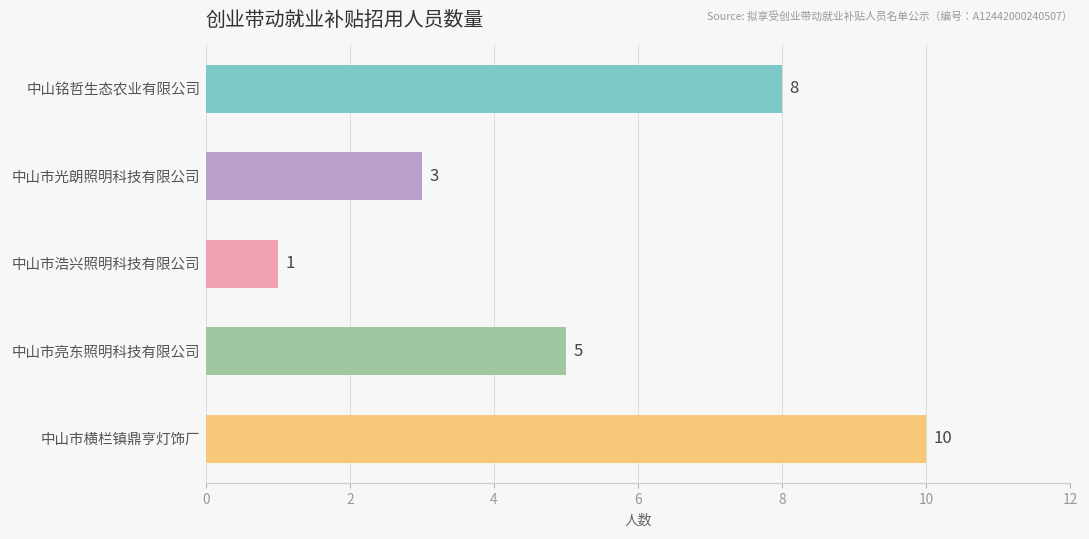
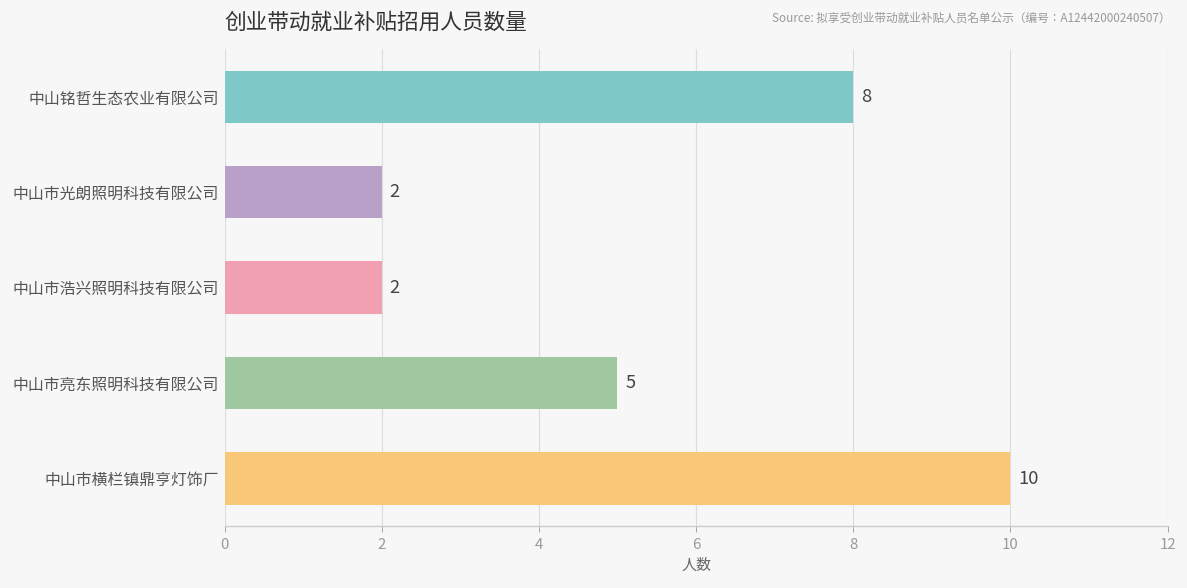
中山市光朗照明科技有限公司: 3 -> 2
中山市浩兴照明科技有限公司: 1 -> 2
